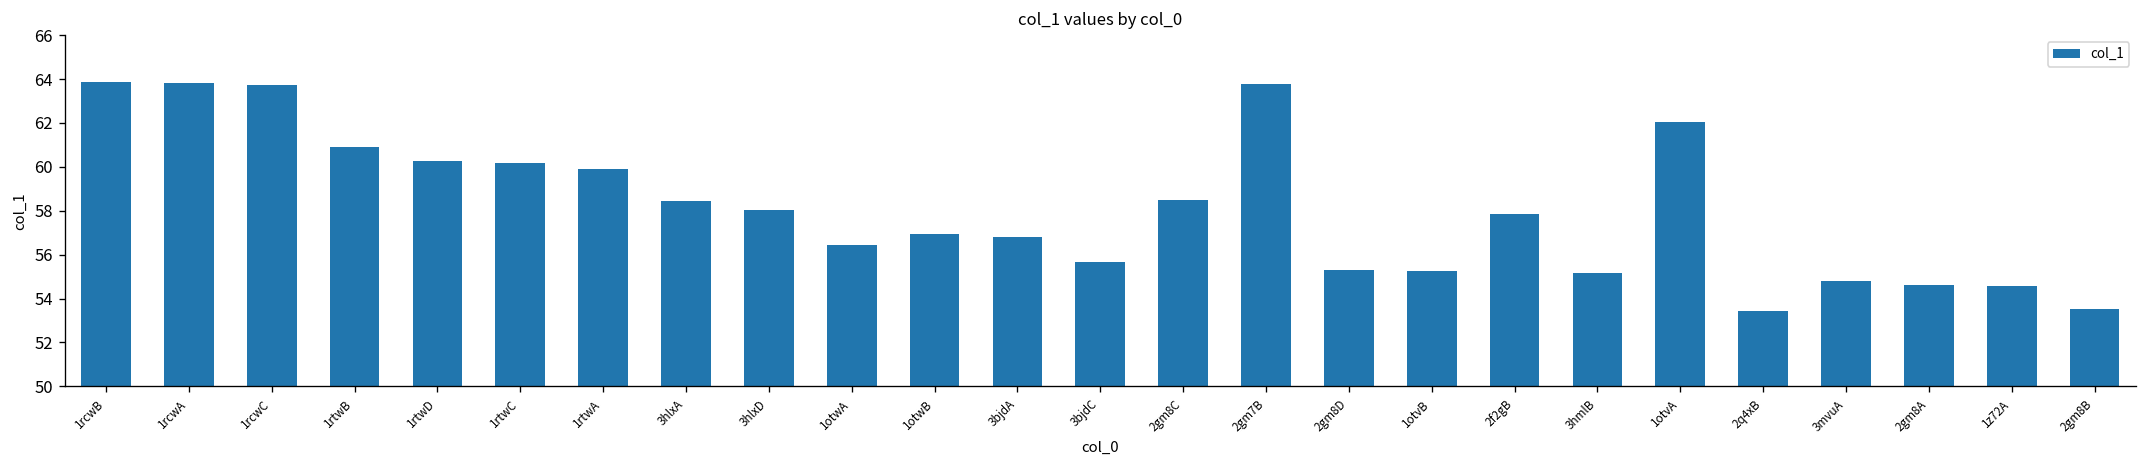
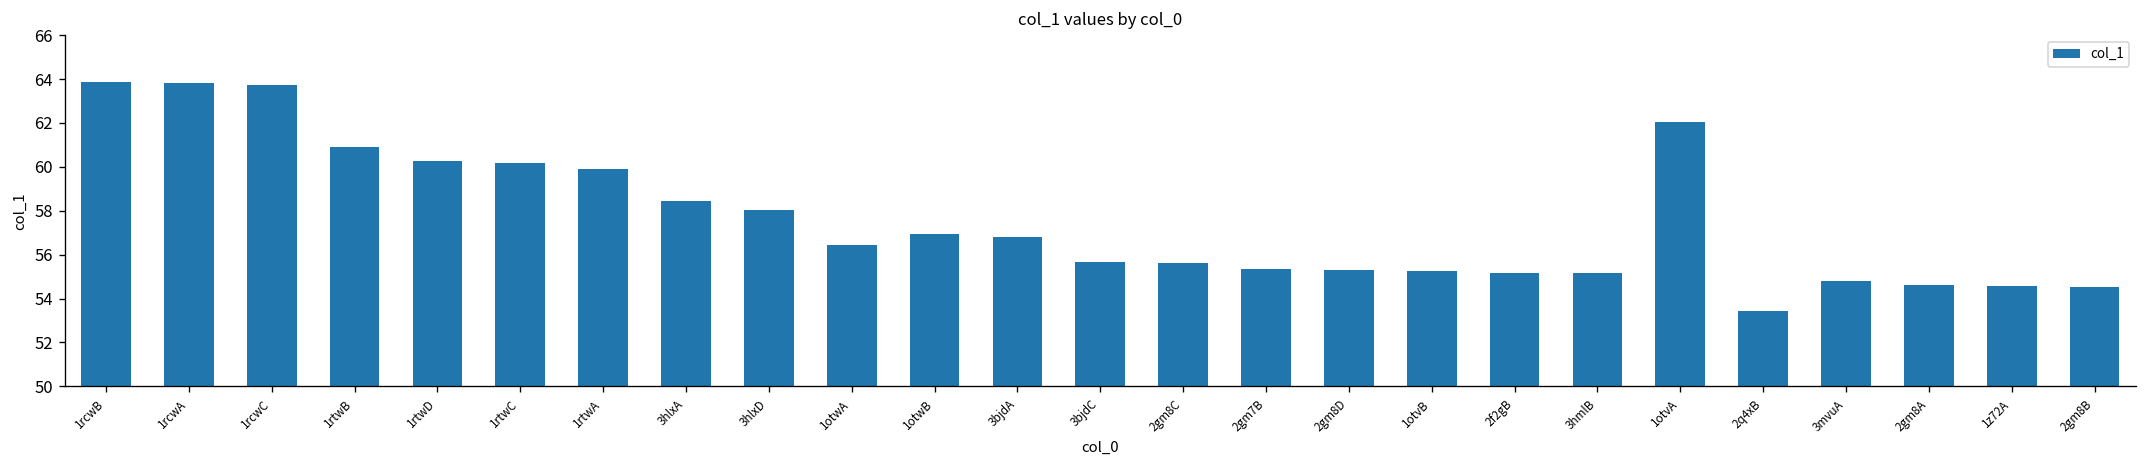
2gm8C: 58.5 -> 55.6
2gm7B: 63.8 -> 55.4
2f2gB: 57.8 -> 55.2
2gm8B: 53.5 -> 54.5
